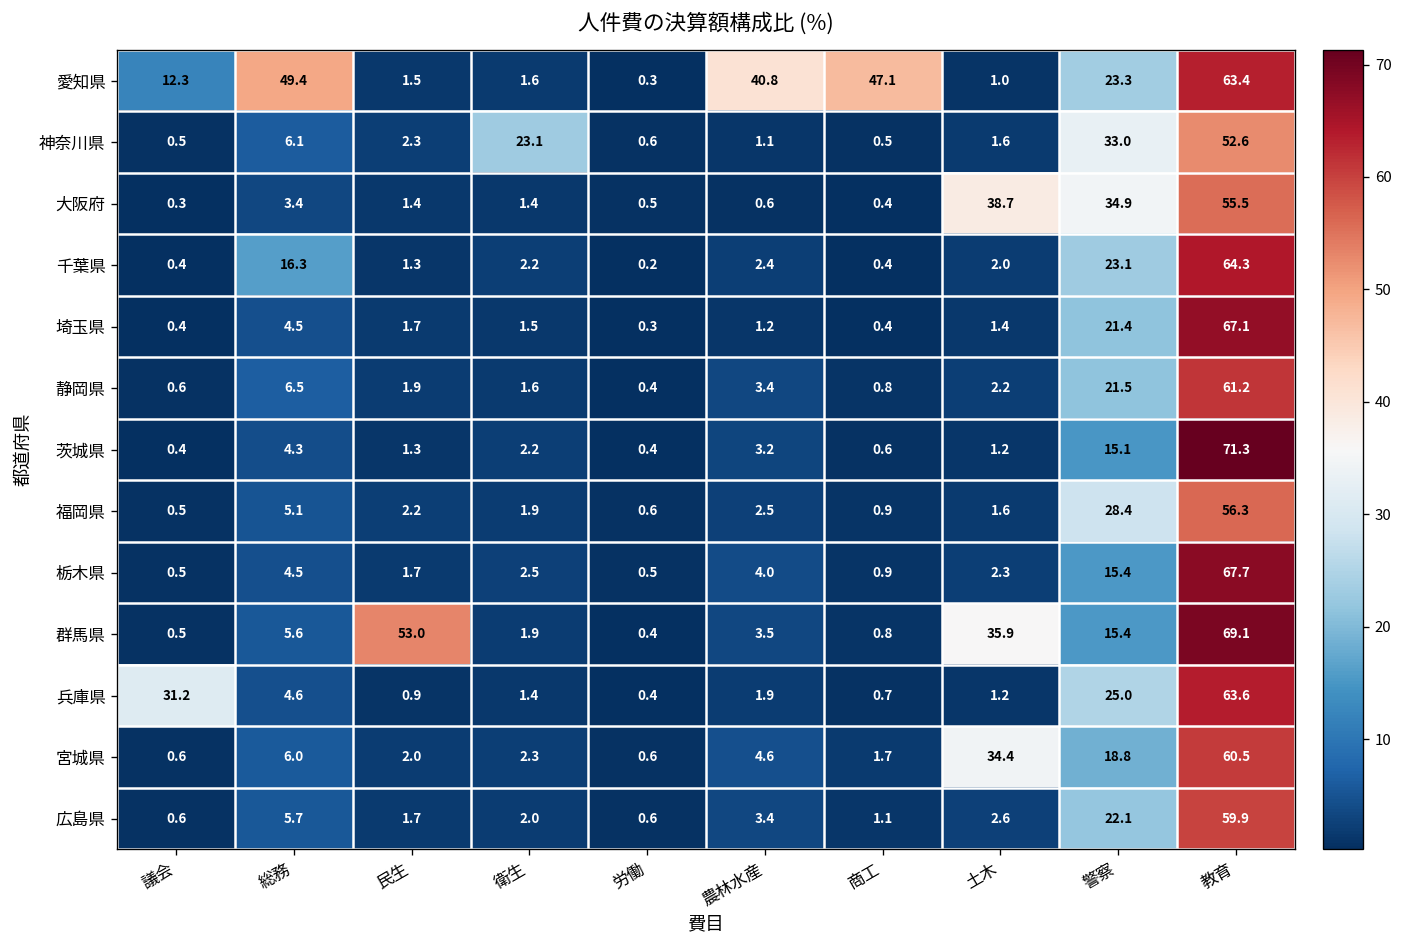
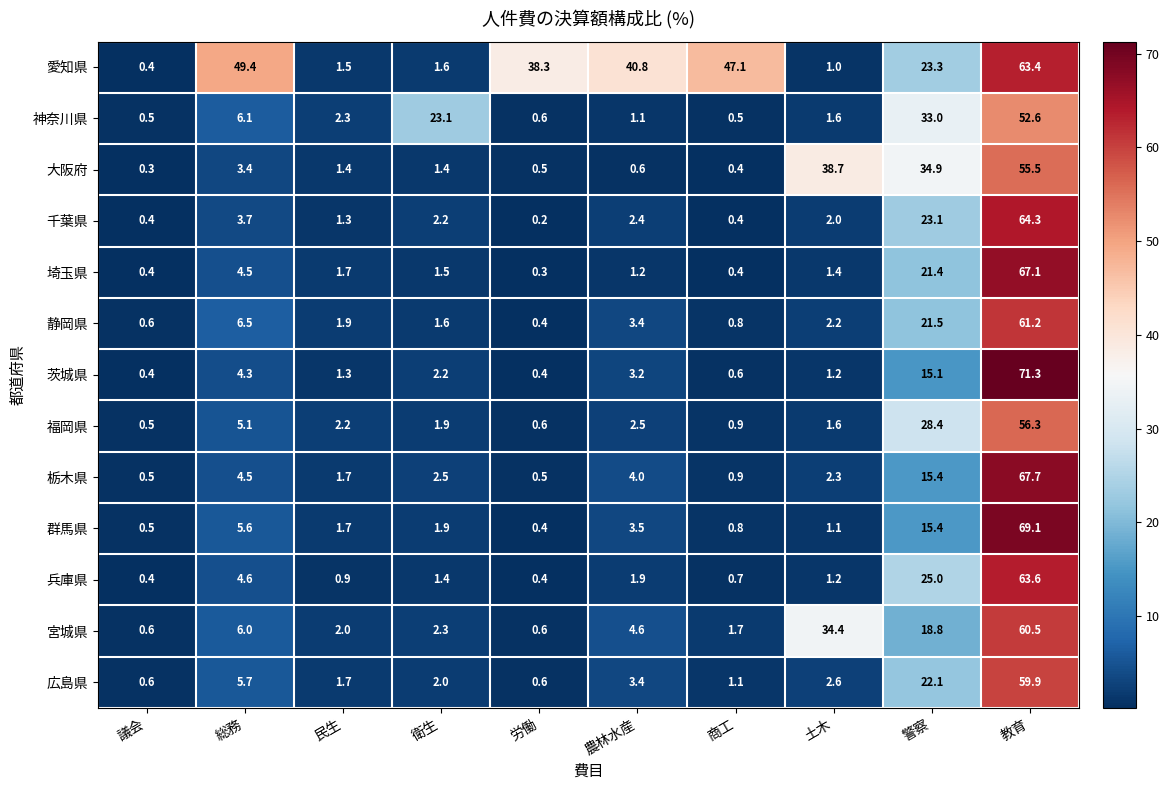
愛知県, 議会: 12.3 -> 0.4
愛知県, 労働: 0.3 -> 38.3
千葉県, 総務: 16.3 -> 3.7
群馬県, 民生: 53.0 -> 1.7
群馬県, 土木: 35.9 -> 1.1
兵庫県, 議会: 31.2 -> 0.4
